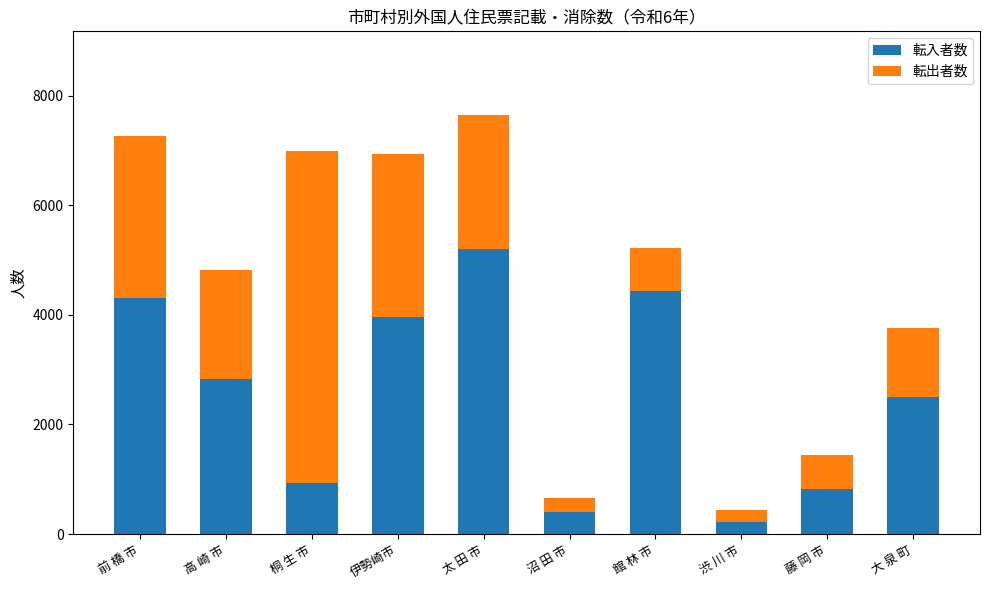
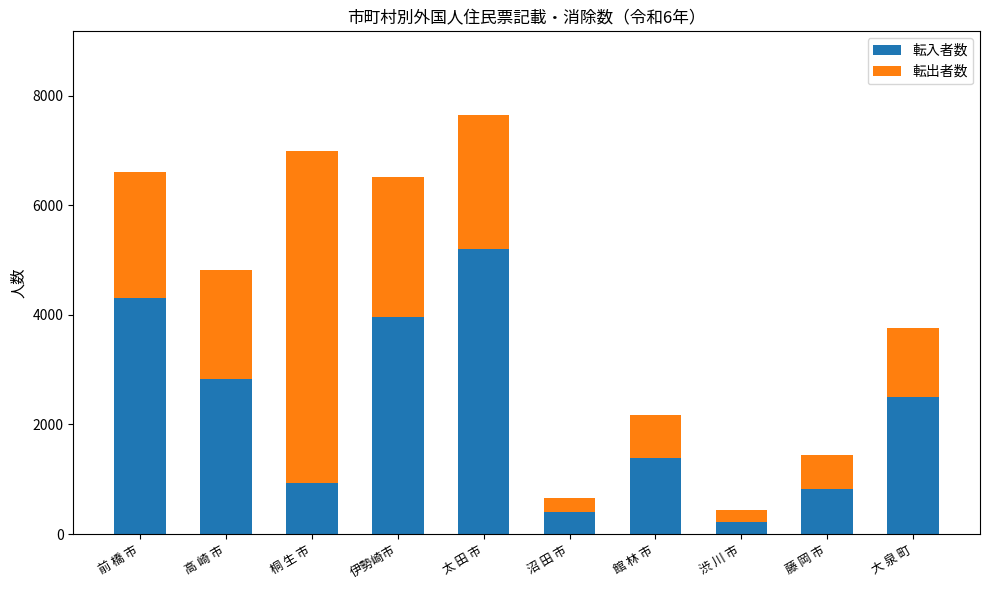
転出者数, 前 橋 市: 3000 -> 2300
転出者数, 伊勢崎市: 3000 -> 2600
転入者数, 館 林 市: 4400 -> 1400
